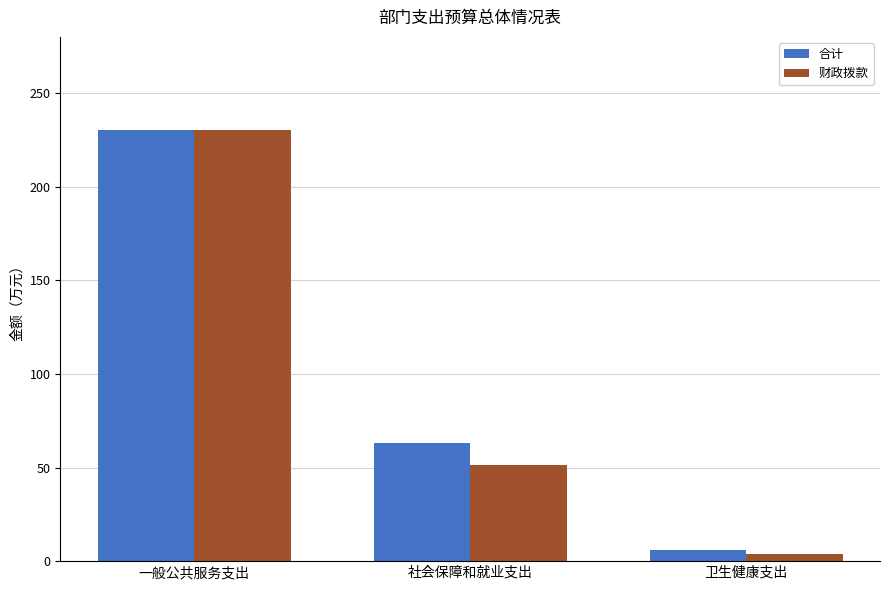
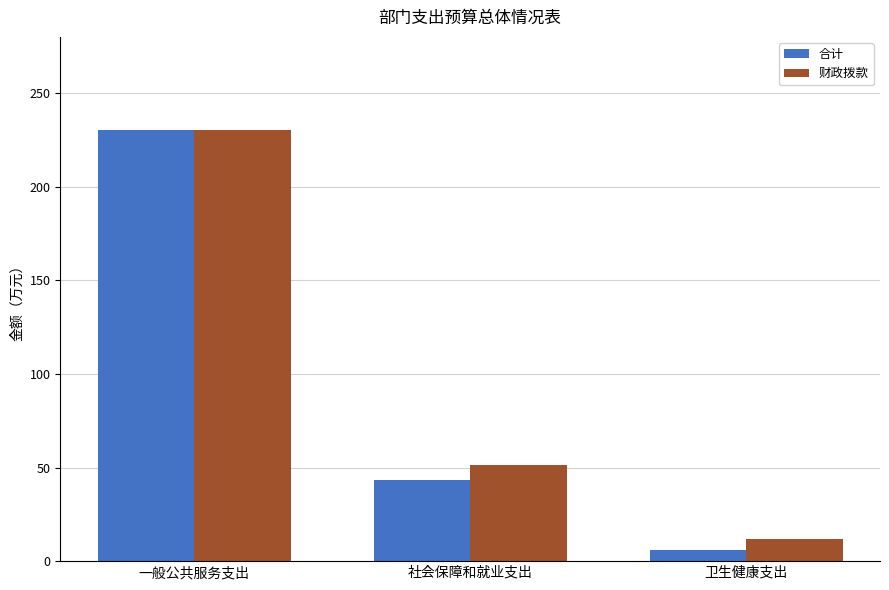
合计, 社会保障和就业支出: 63 -> 43
财政拨款, 卫生健康支出: 4 -> 12
